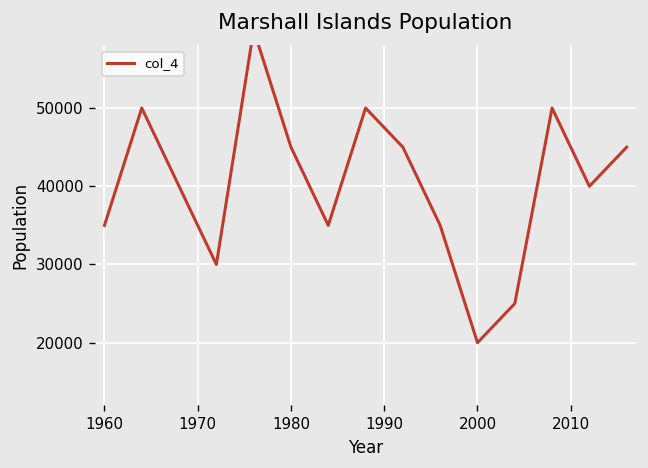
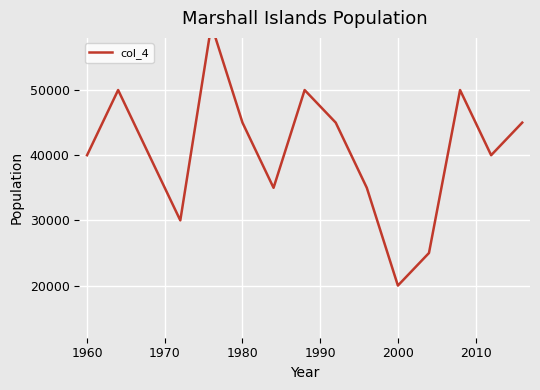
1960: 35000 -> 40000
